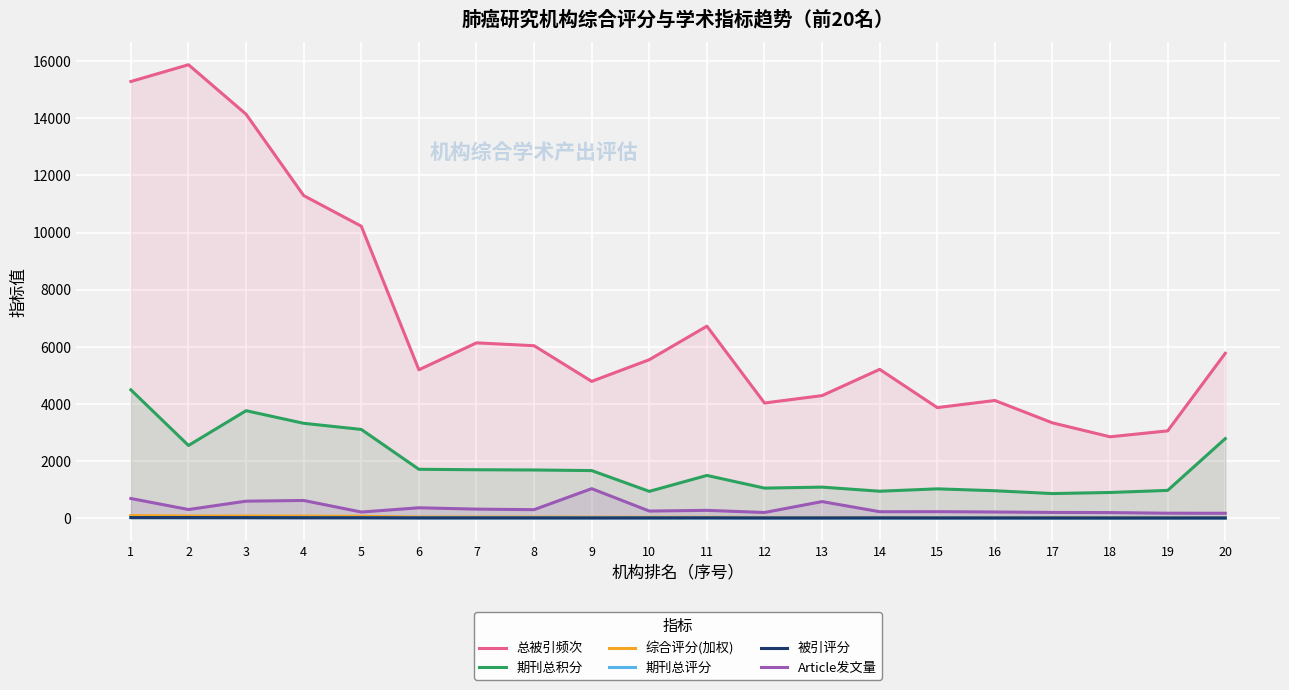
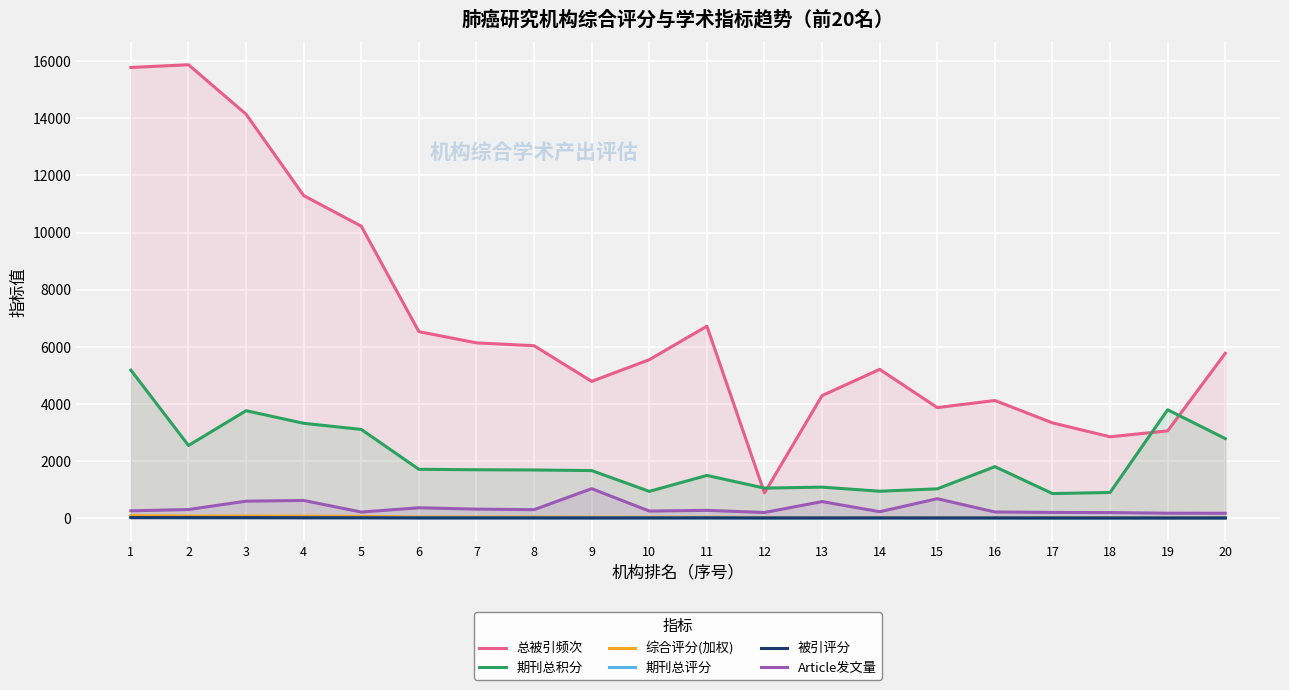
总被引频次, 1: 15300 -> 15800
期刊总积分, 1: 4500 -> 5200
Article发文量, 1: 700 -> 300
总被引频次, 6: 5200 -> 6500
总被引频次, 12: 4000 -> 900
Article发文量, 15: 200 -> 700
期刊总积分, 16: 1000 -> 1800
期刊总积分, 19: 1000 -> 3800
